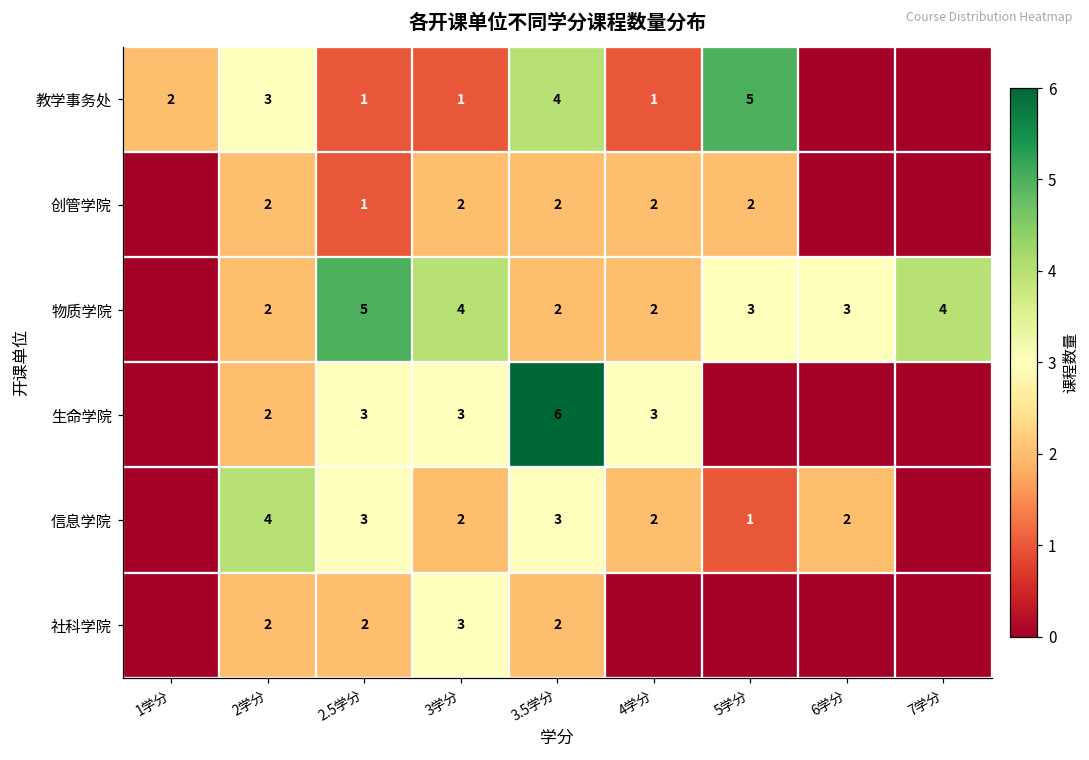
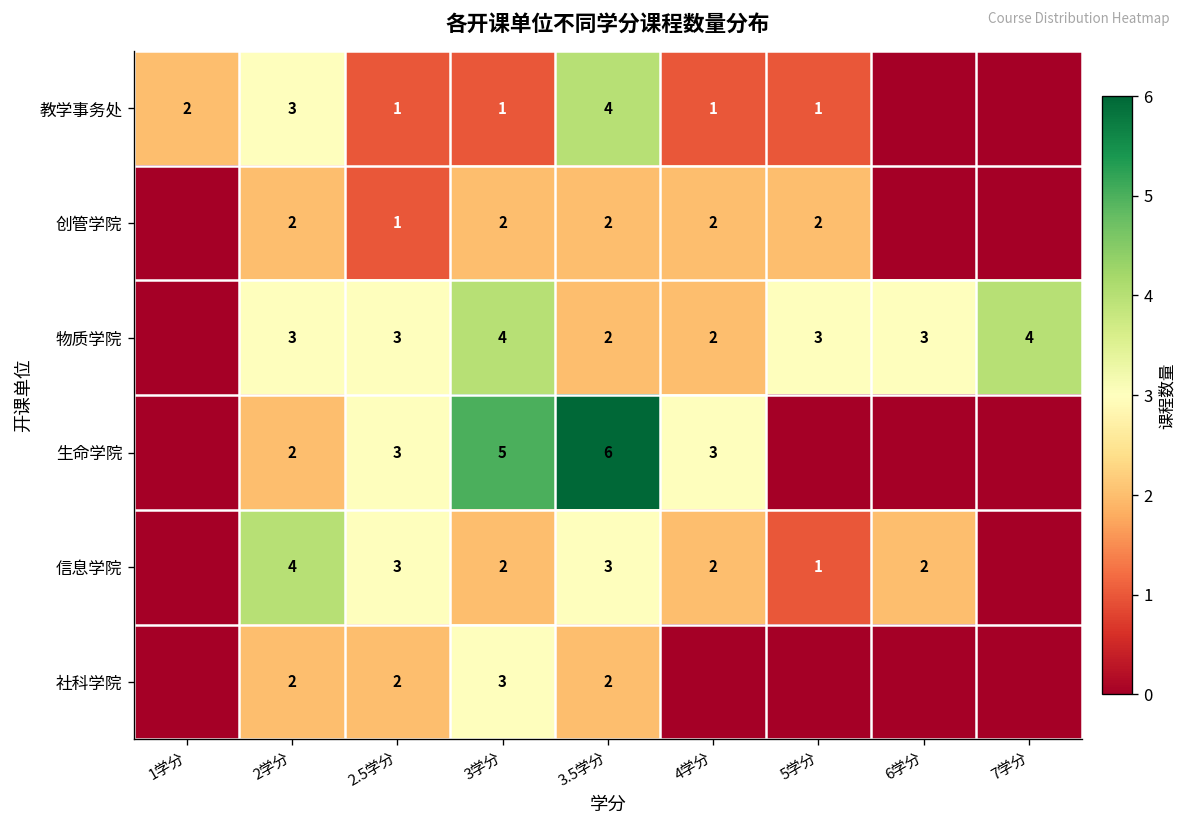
教学事务处, 5学分: 5 -> 1
物质学院, 2学分: 2 -> 3
物质学院, 2.5学分: 5 -> 3
生命学院, 3学分: 3 -> 5
